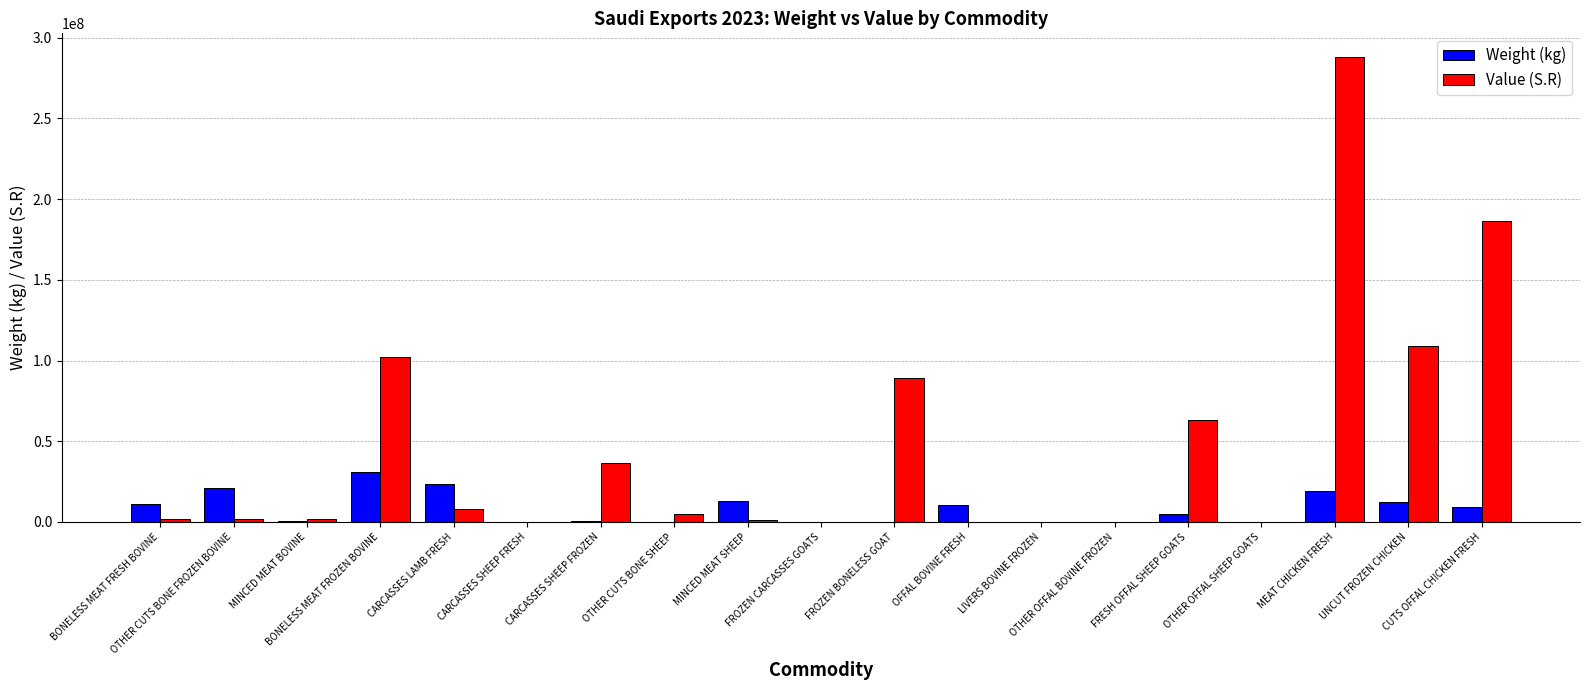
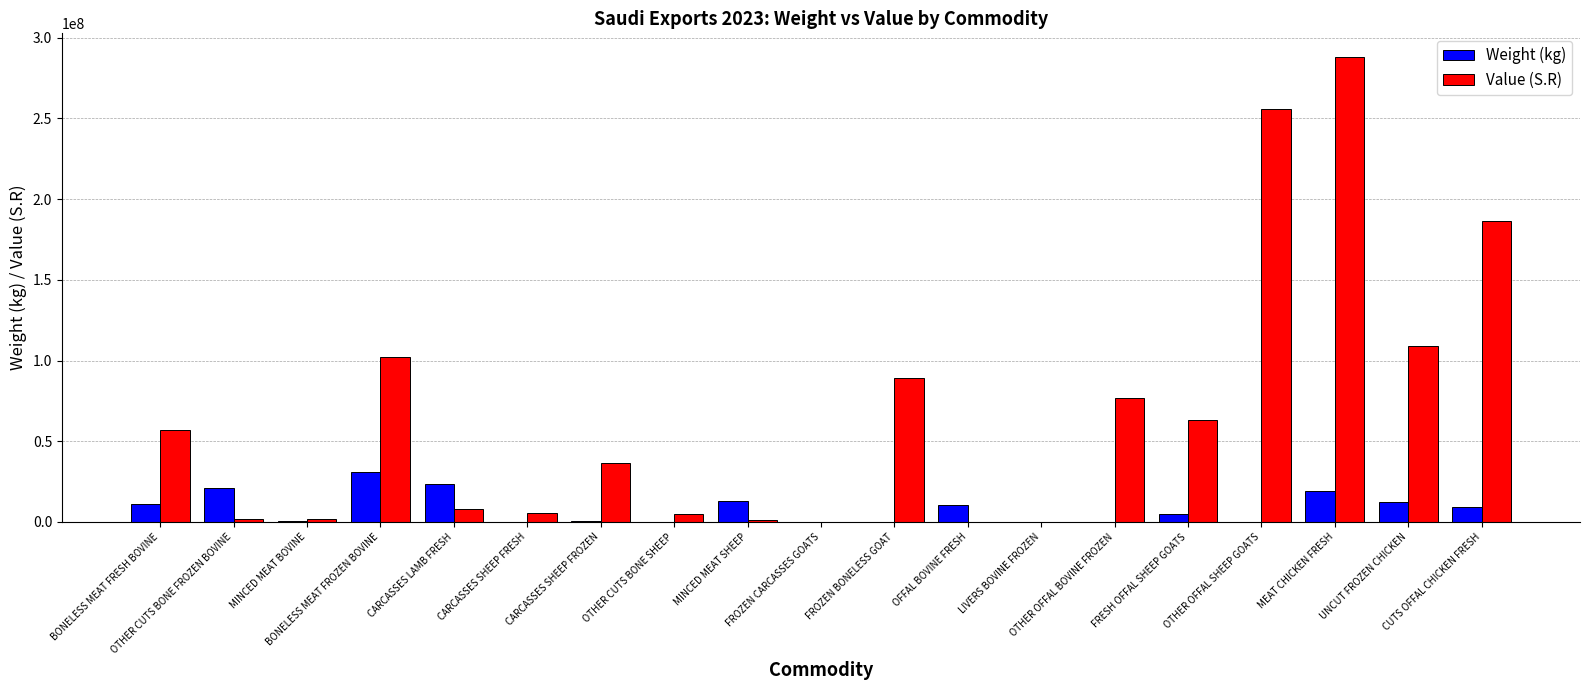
Value (S.R), BONELESS MEAT FRESH BOVINE: 1000000 -> 57000000
Value (S.R), CARCASSES SHEEP FRESH: 0 -> 6000000
Value (S.R), OTHER OFFAL BOVINE FROZEN: 0 -> 77000000
Value (S.R), OTHER OFFAL SHEEP GOATS: 0 -> 256000000
